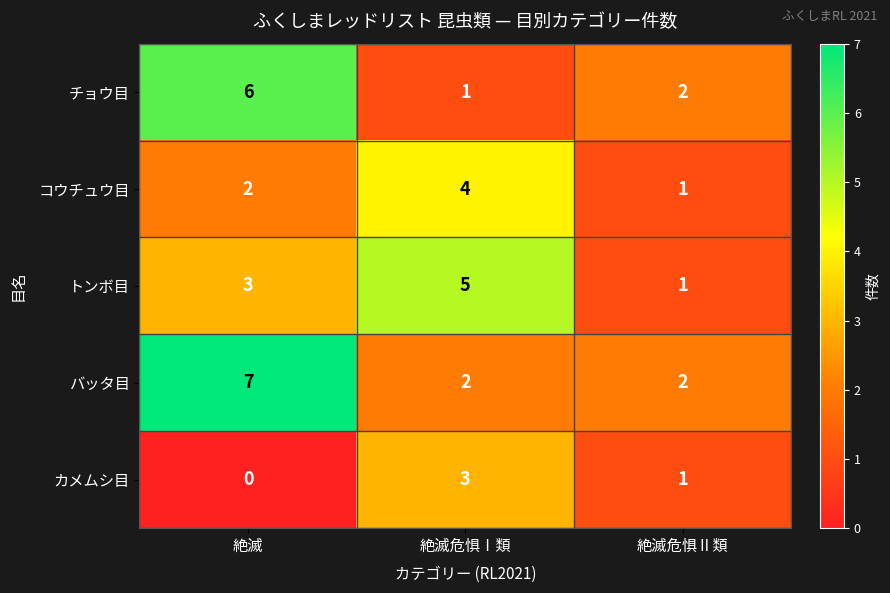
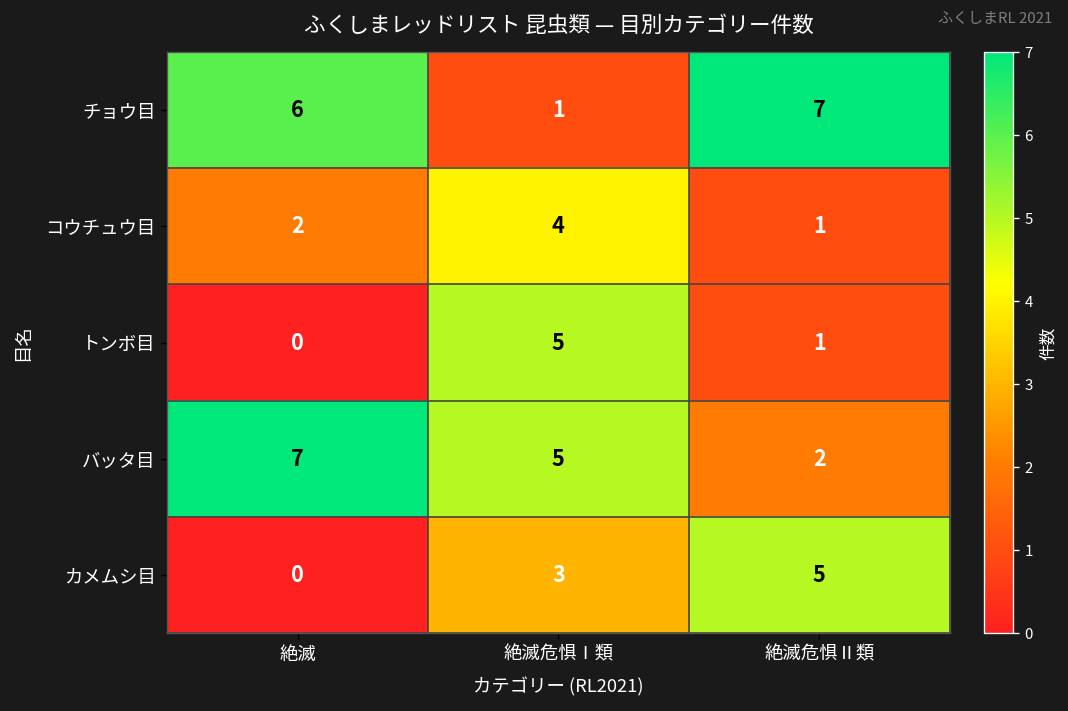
チョウ目, 絶滅危惧Ⅱ類: 2 -> 7
トンボ目, 絶滅: 3 -> 0
バッタ目, 絶滅危惧Ⅰ類: 2 -> 5
カメムシ目, 絶滅危惧Ⅱ類: 1 -> 5
